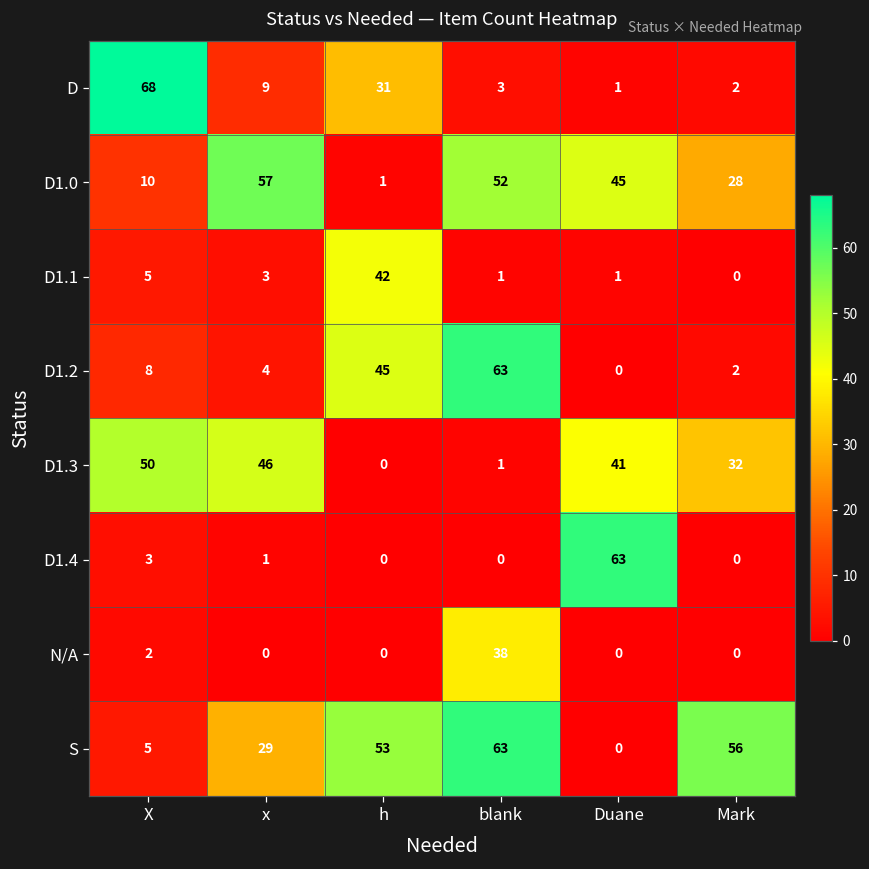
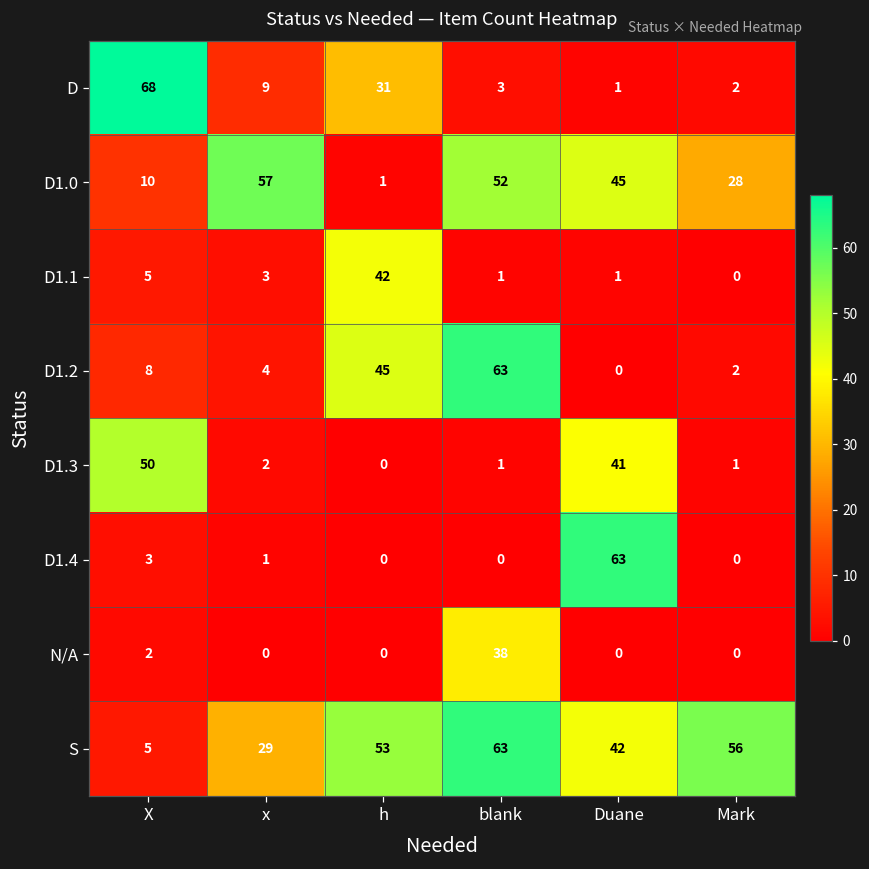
D1.3, x: 46 -> 2
D1.3, Mark: 32 -> 1
S, Duane: 0 -> 42
